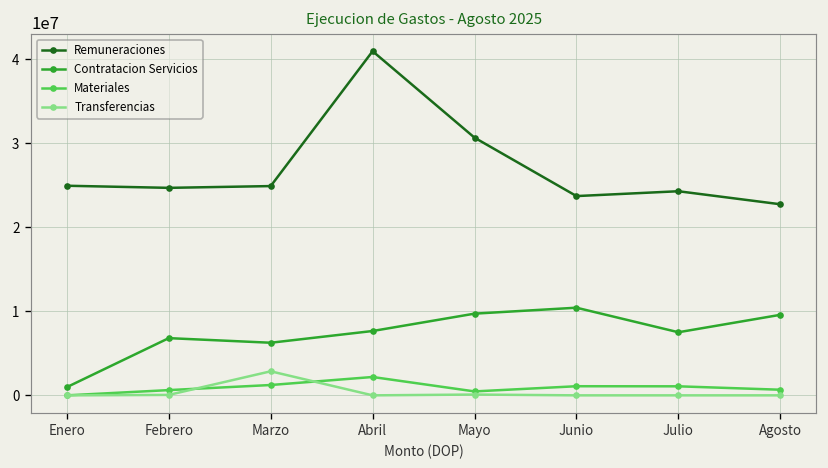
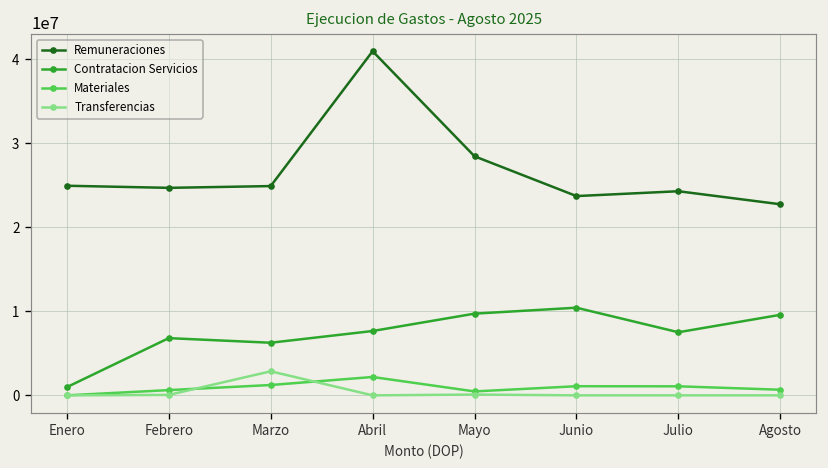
Remuneraciones, Mayo: 31000000 -> 28000000
